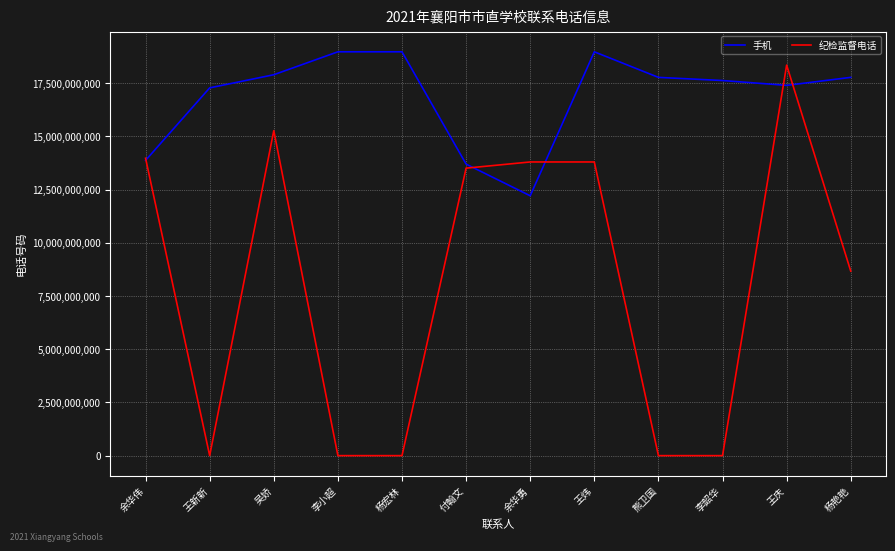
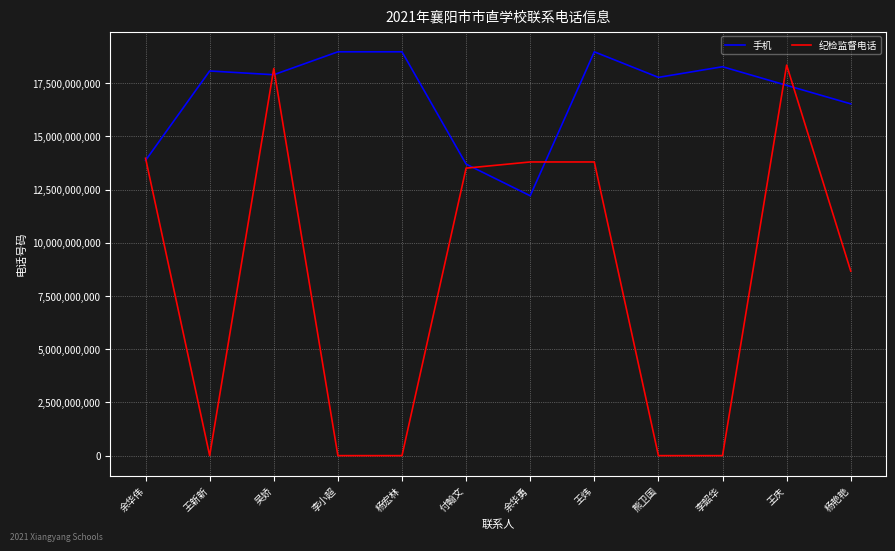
手机, 王新新: 17,300,000,000 -> 18,100,000,000
纪检监督电话, 吴娇: 15,300,000,000 -> 18,200,000,000
手机, 李韶华: 17,600,000,000 -> 18,300,000,000
手机, 杨艳艳: 17,800,000,000 -> 16,500,000,000
